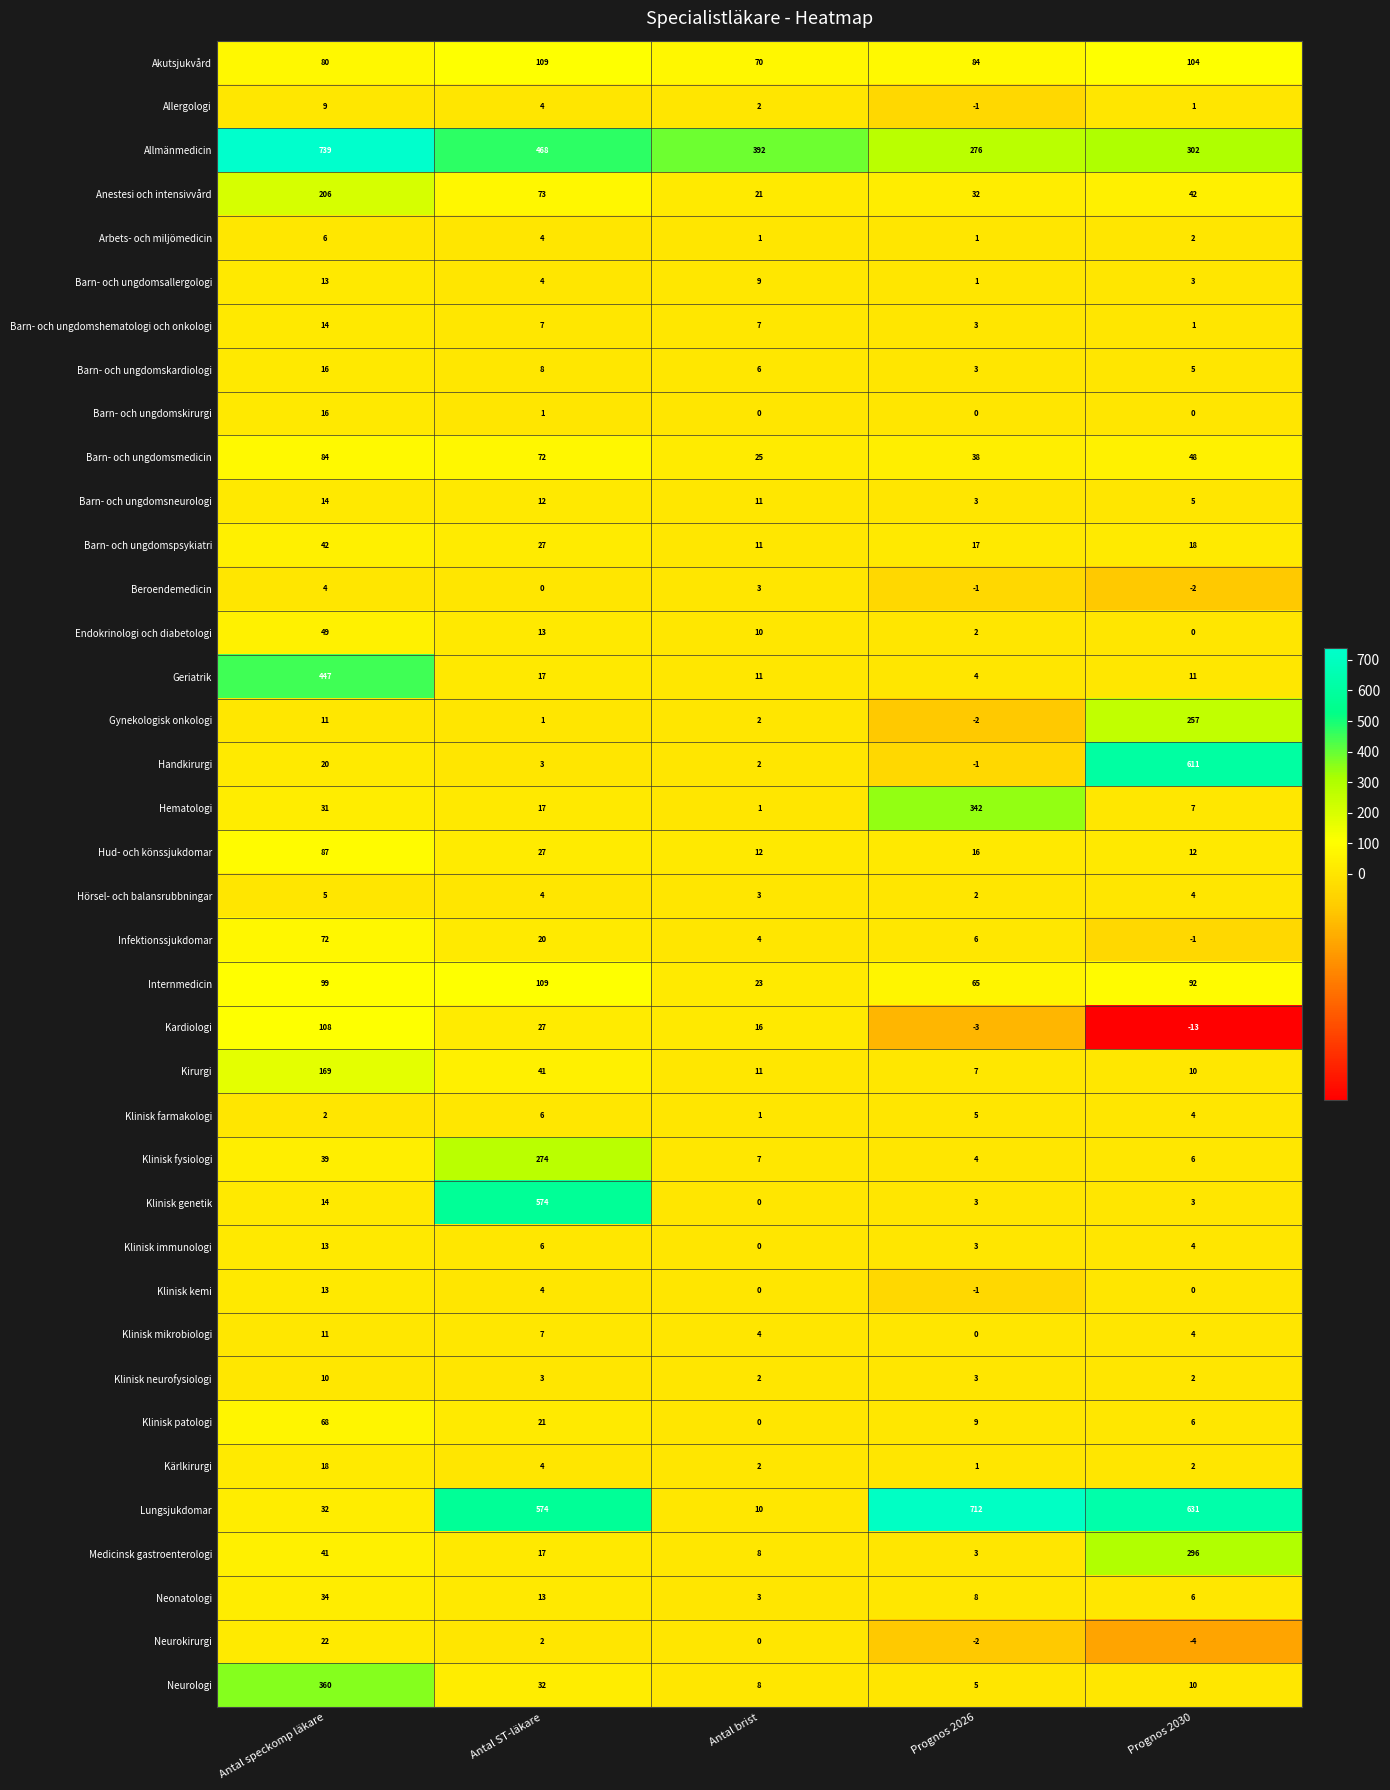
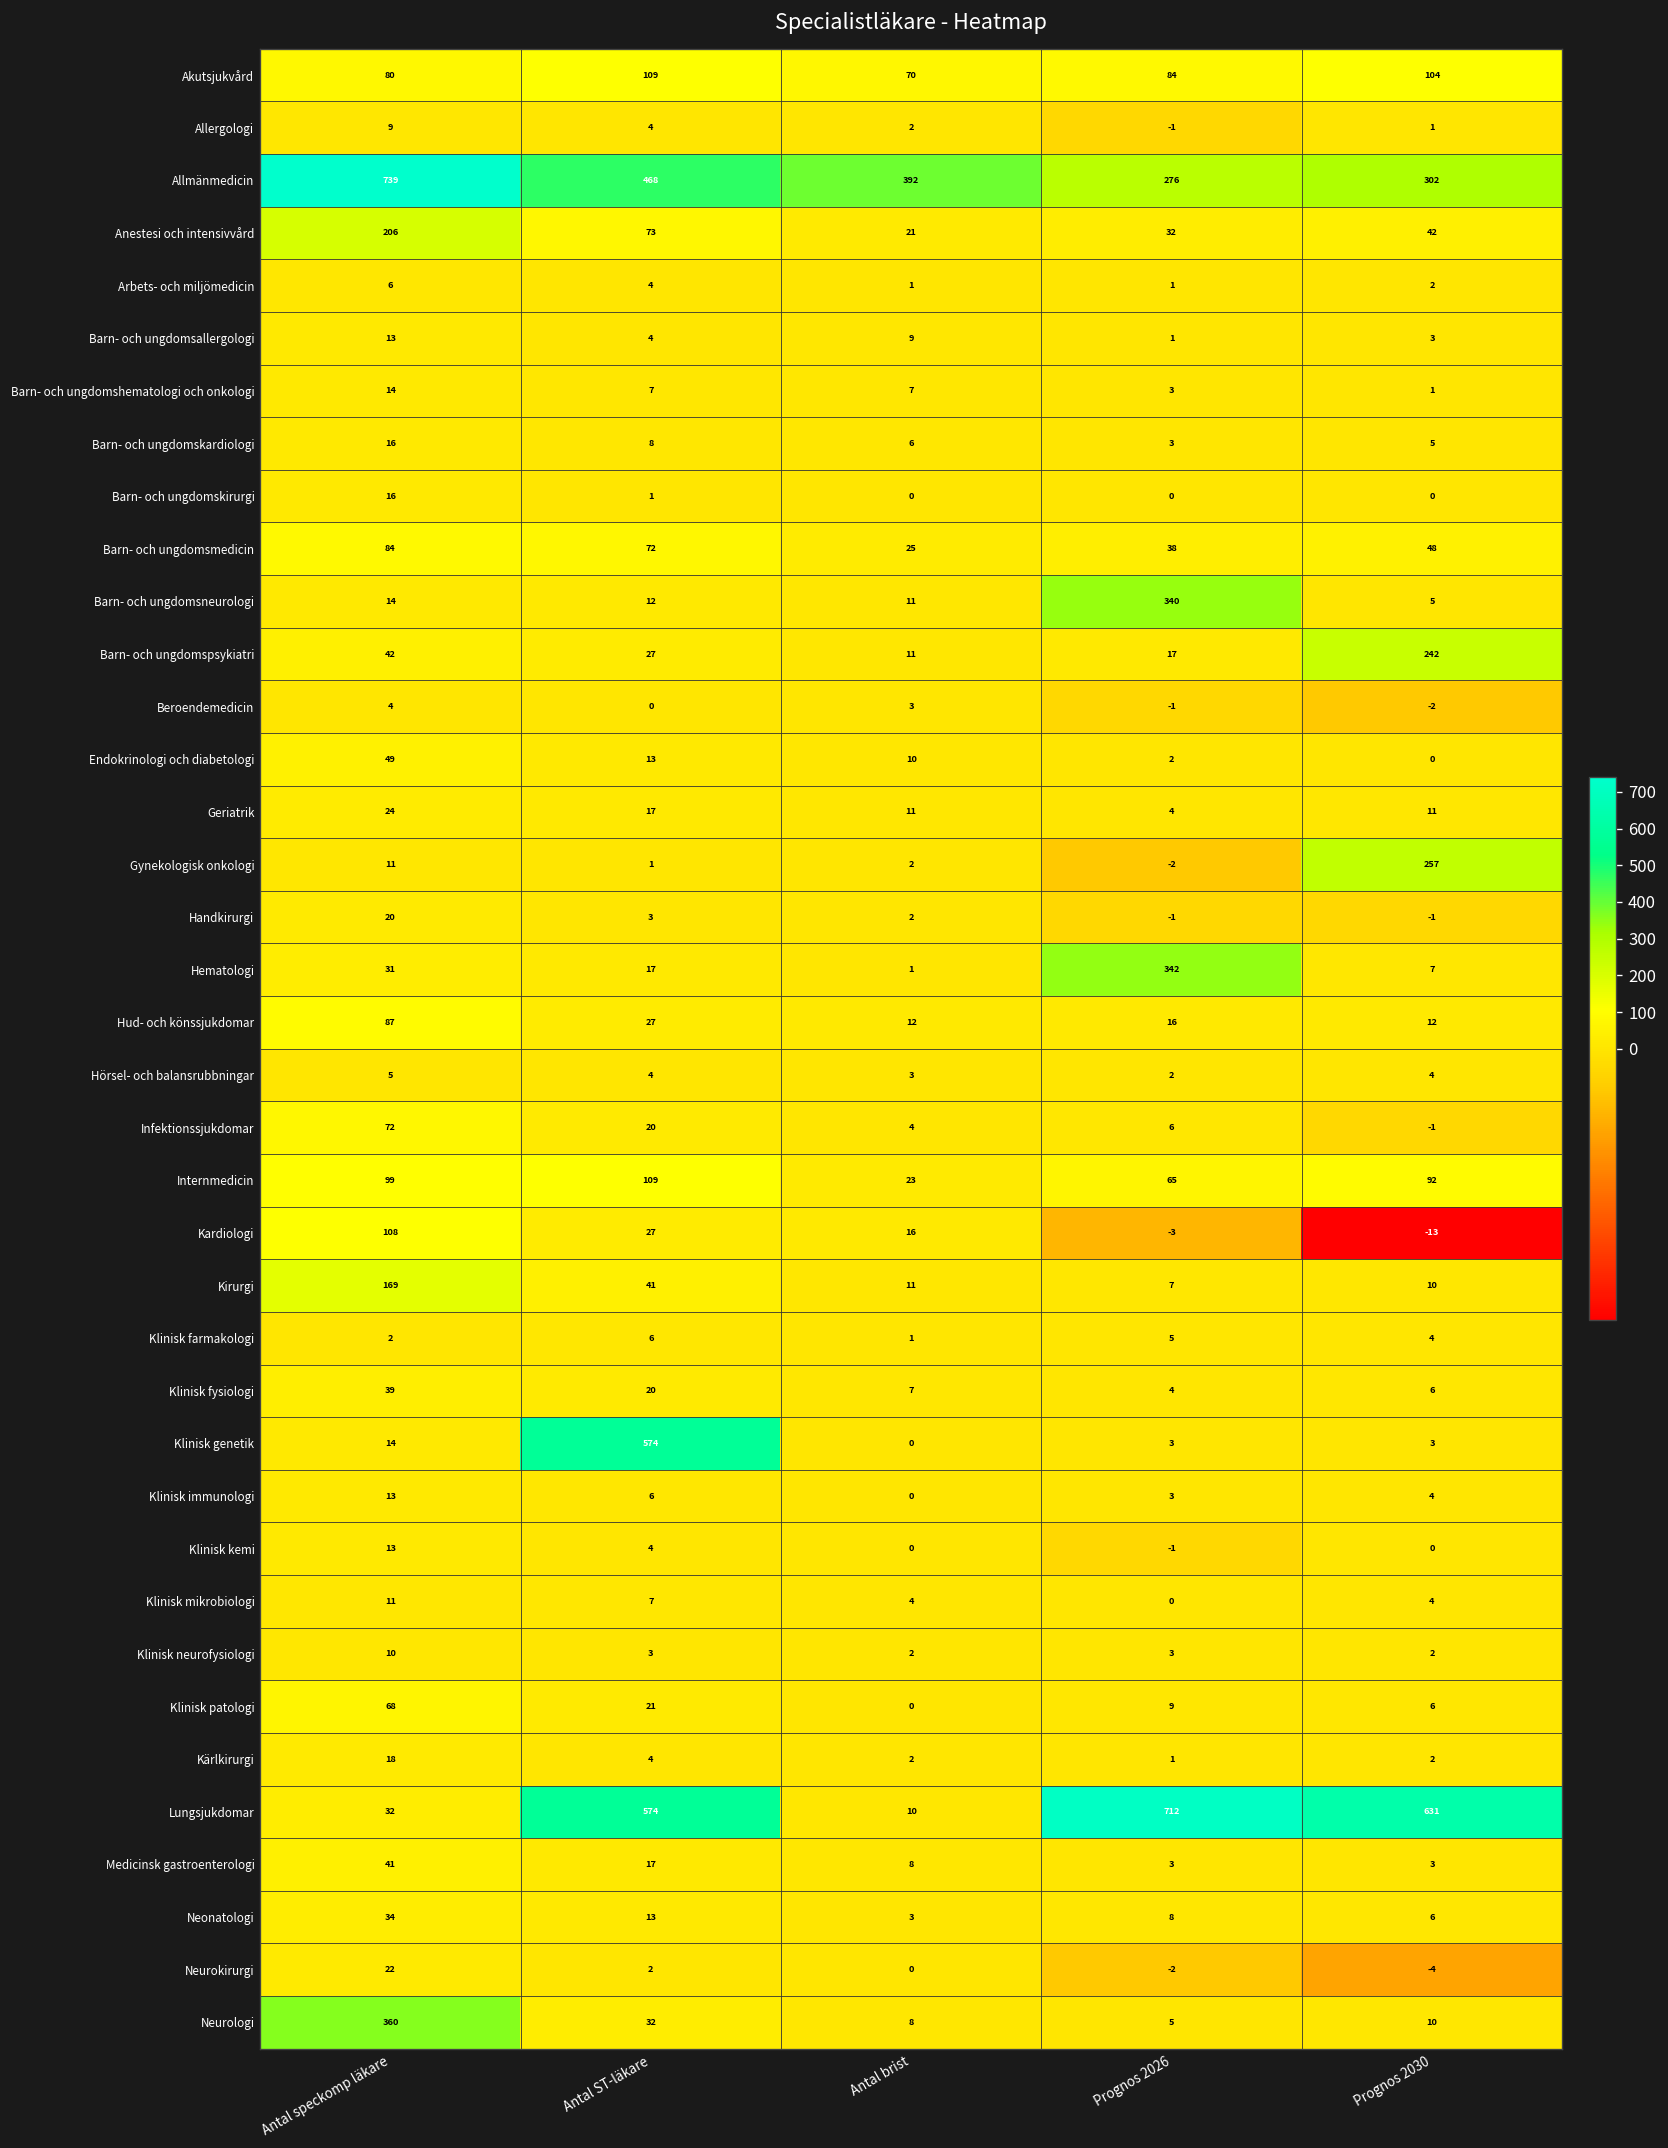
Barn- och ungdomsneurologi, Prognos 2026: 3 -> 340
Barn- och ungdomspsykiatri, Prognos 2030: 18 -> 242
Geriatrik, Antal speckomp läkare: 447 -> 24
Handkirurgi, Prognos 2030: 611 -> -1
Klinisk fysiologi, Antal ST-läkare: 274 -> 20
Medicinsk gastroenterologi, Prognos 2030: 296 -> 3
